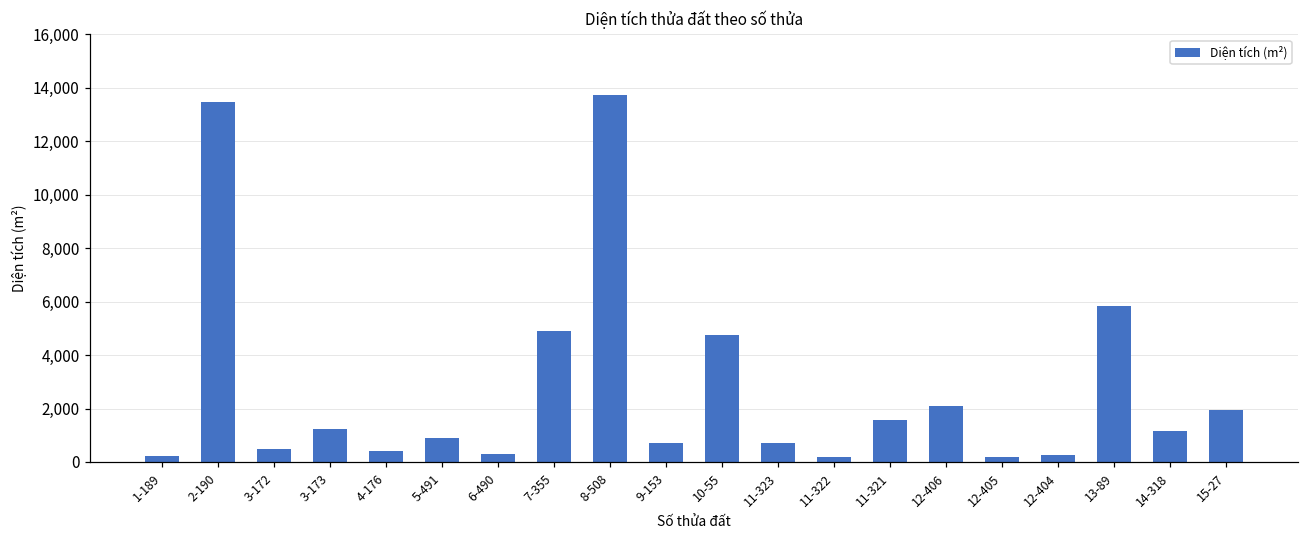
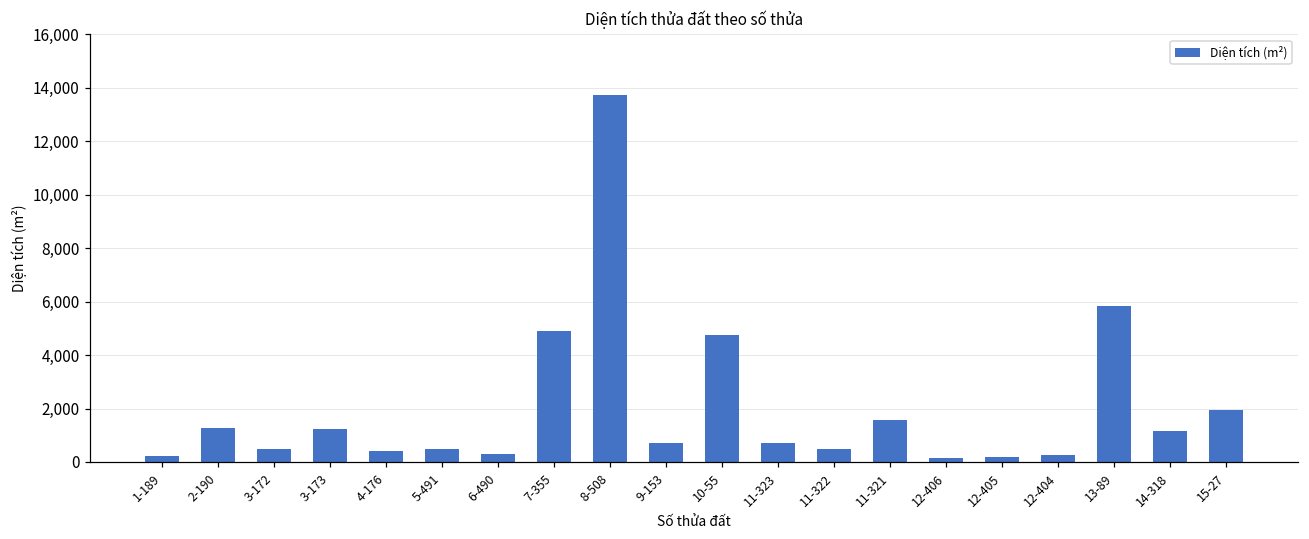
2-190: 13,500 -> 1,300
5-491: 900 -> 500
11-322: 200 -> 500
12-406: 2,100 -> 200
